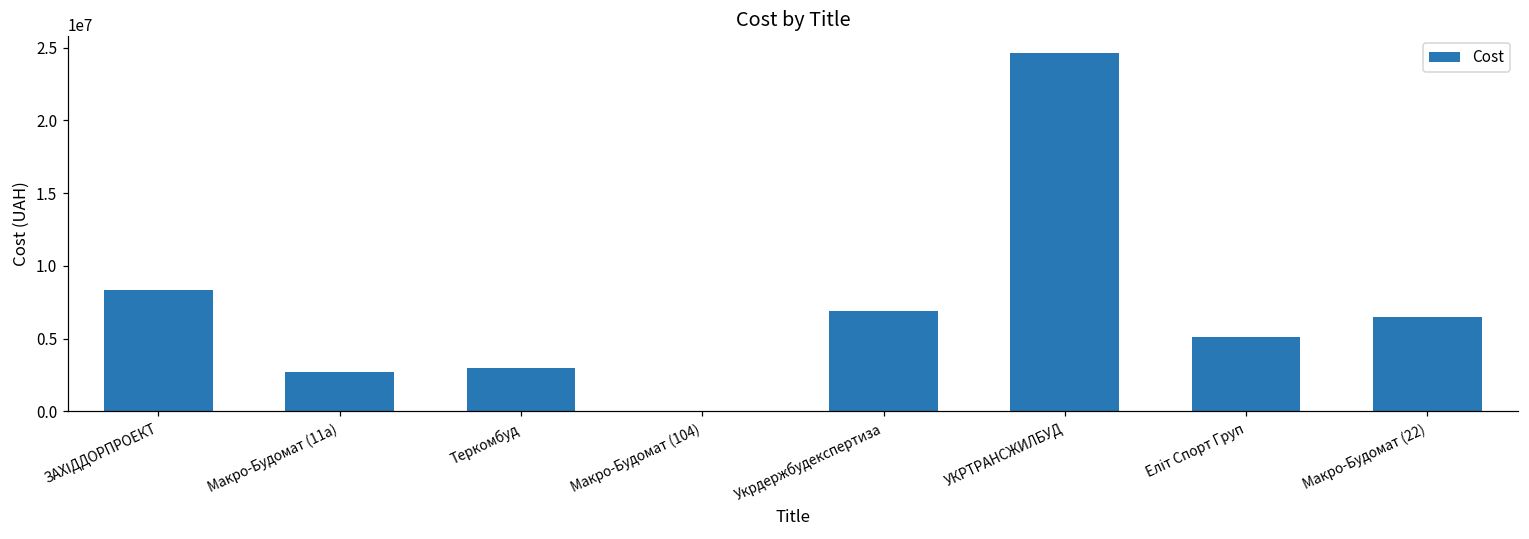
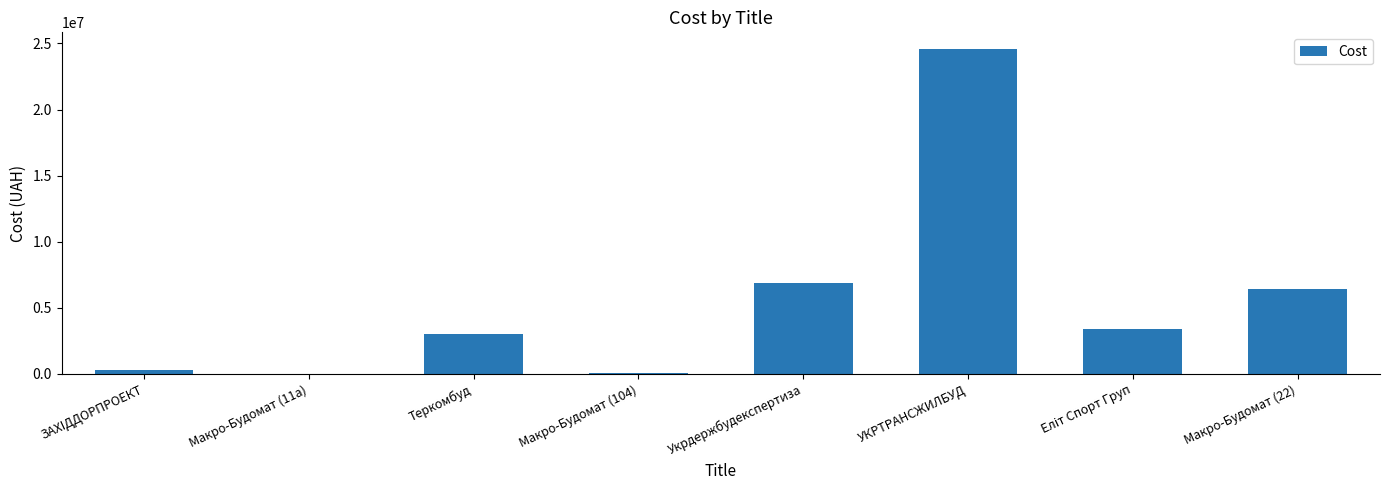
ЗАХІДДОРПРОЕКТ: 8300000 -> 300000
Макро-Будомат (11а): 2700000 -> 0
Еліт Спорт Груп: 5100000 -> 3400000
